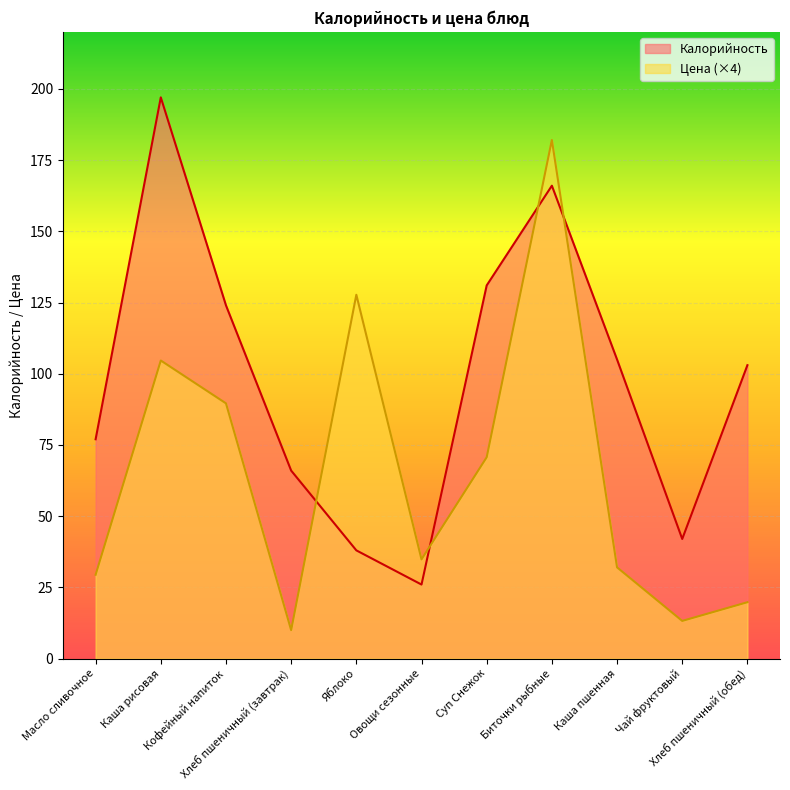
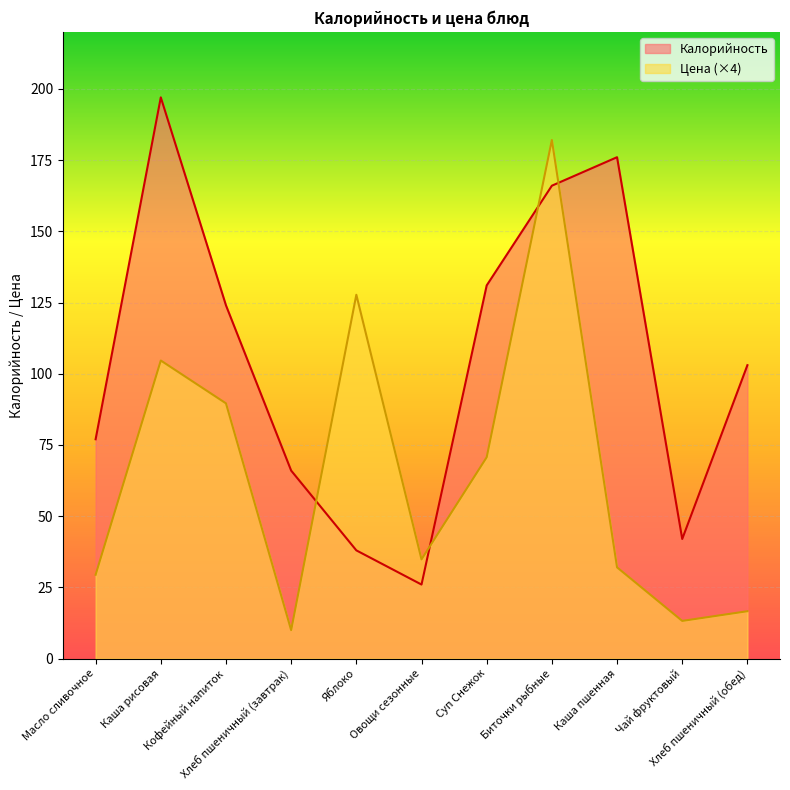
Калорийность, Каша пшенная: 105 -> 176
Цена (×4), Хлеб пшеничный (обед): 20 -> 17
